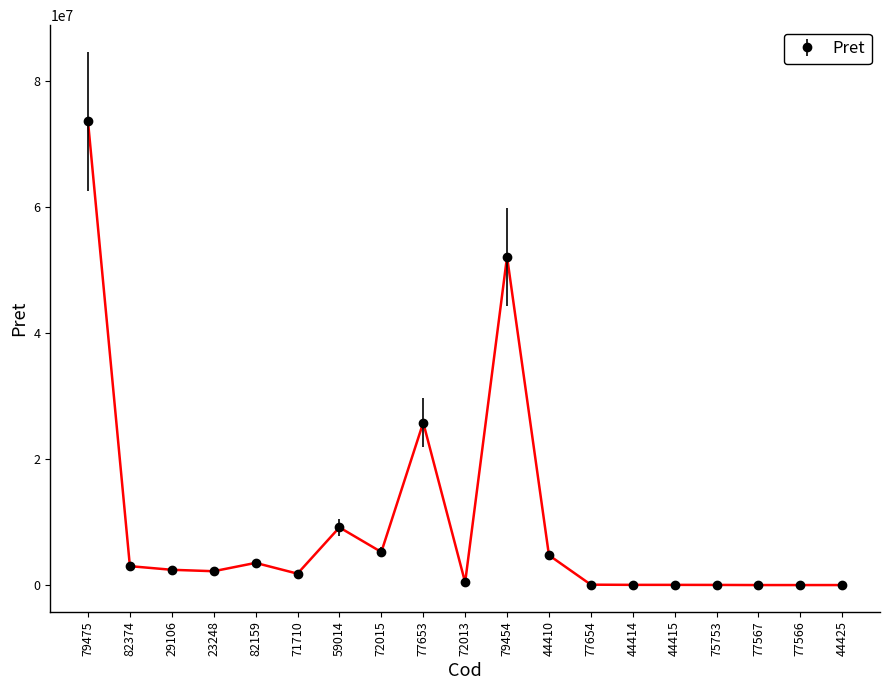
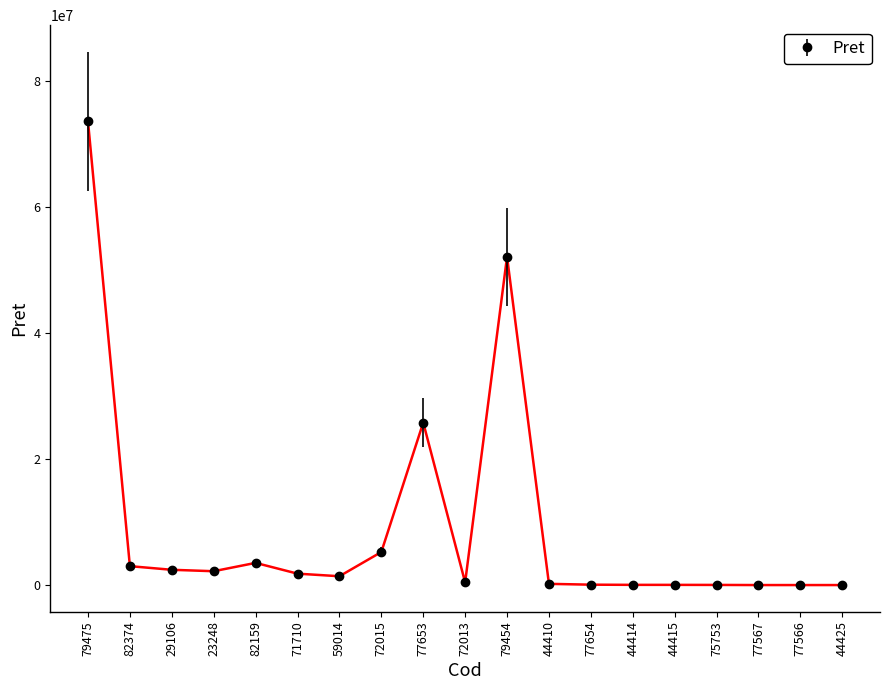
59014: 9000000 -> 1000000
44410: 5000000 -> 0
